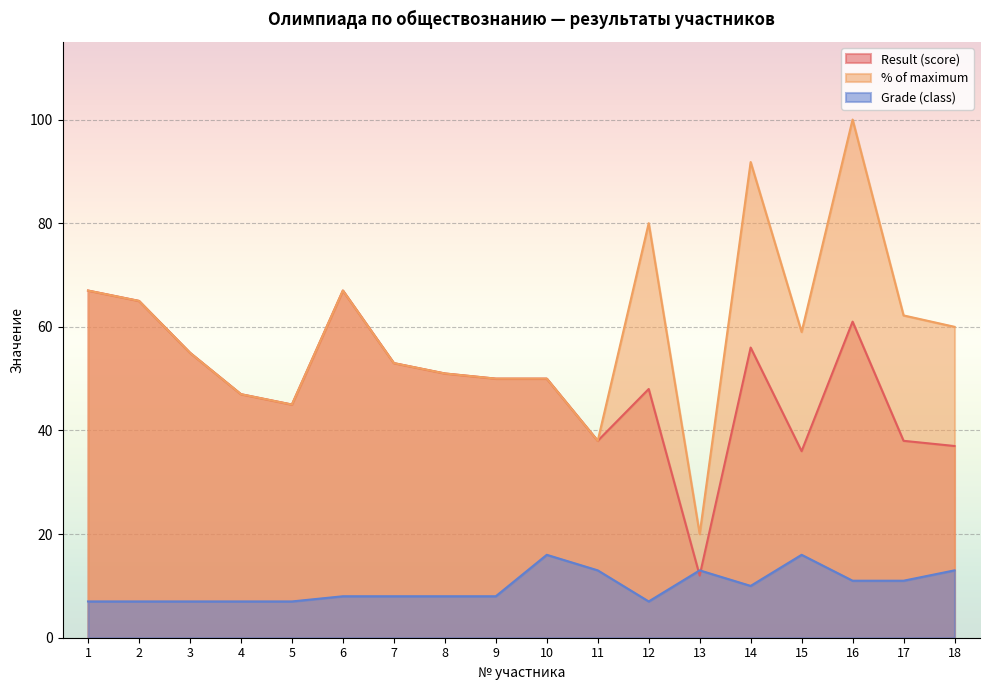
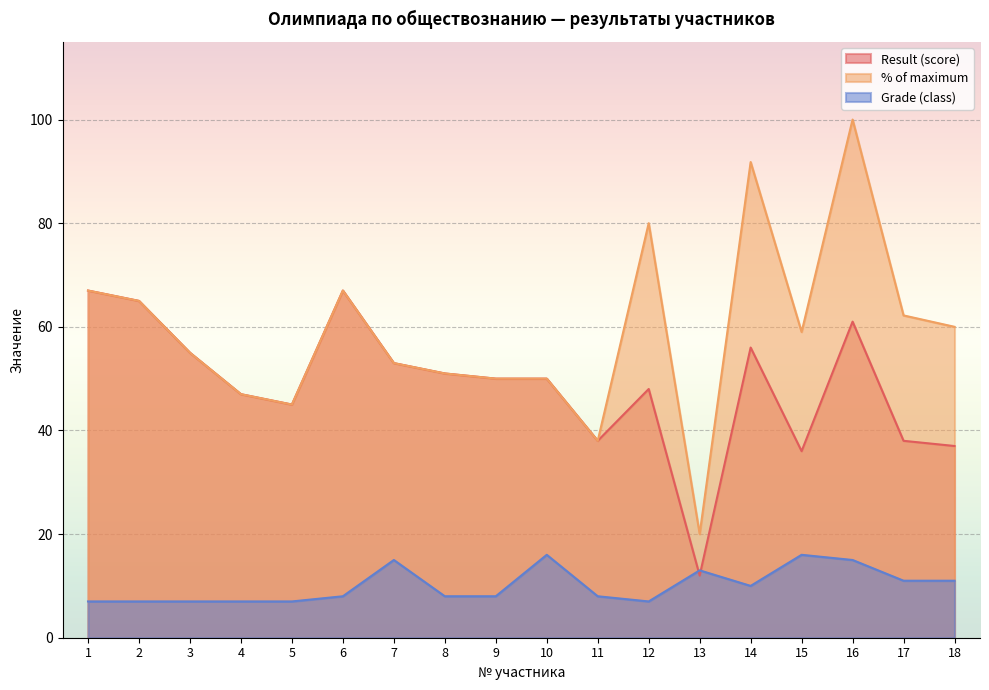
Grade (class), 7: 8 -> 15
Grade (class), 11: 13 -> 8
Grade (class), 16: 11 -> 15
Grade (class), 18: 13 -> 11
